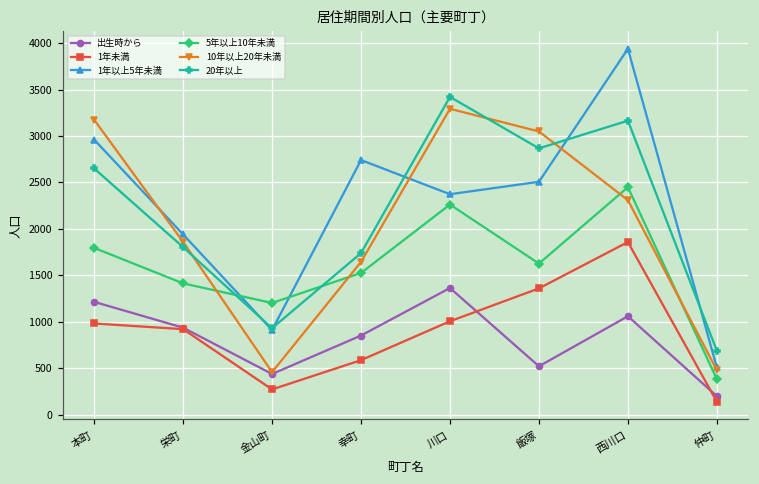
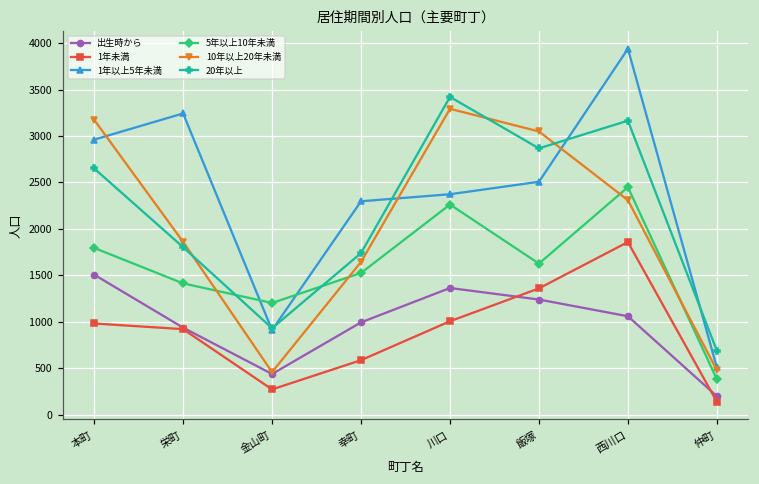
出生時から, 本町: 1200 -> 1500
1年以上5年未満, 栄町: 1900 -> 3200
出生時から, 幸町: 900 -> 1000
1年以上5年未満, 幸町: 2700 -> 2300
出生時から, 飯塚: 500 -> 1200
